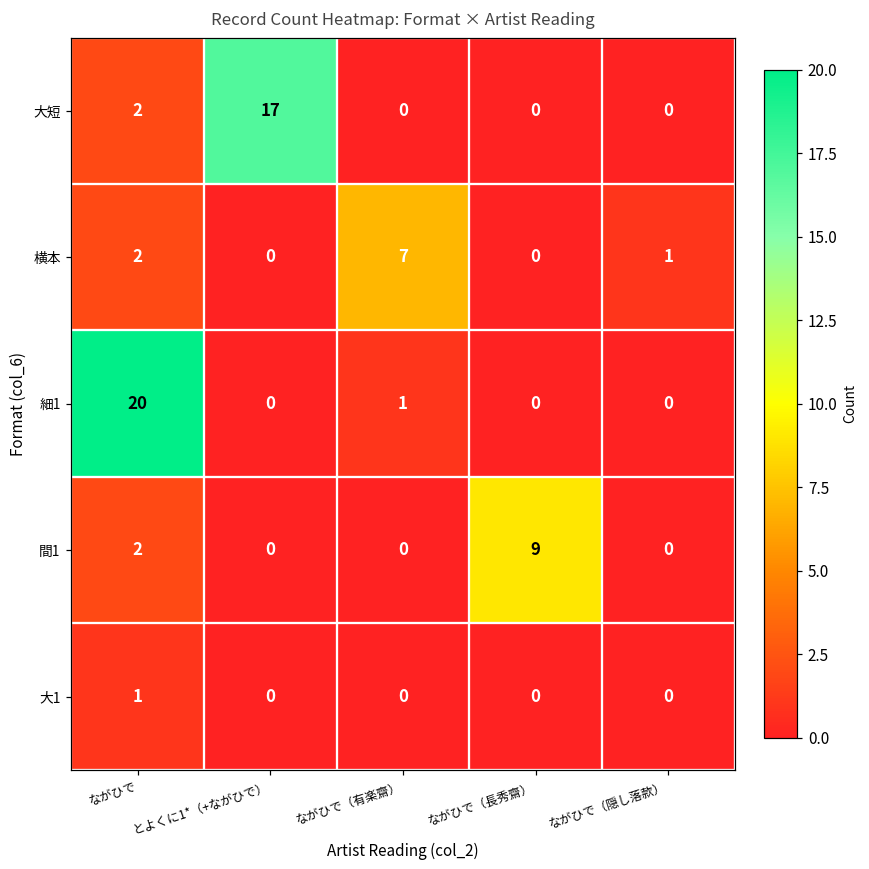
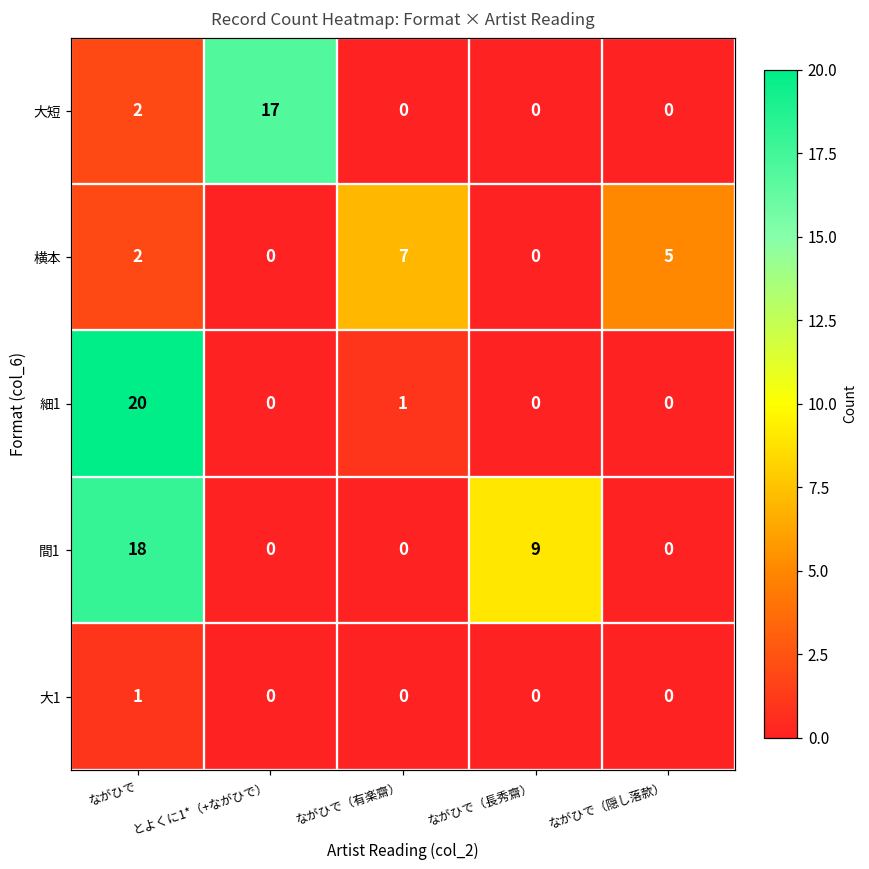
横本, ながひで（隠し落款）: 1 -> 5
間1, ながひで: 2 -> 18
